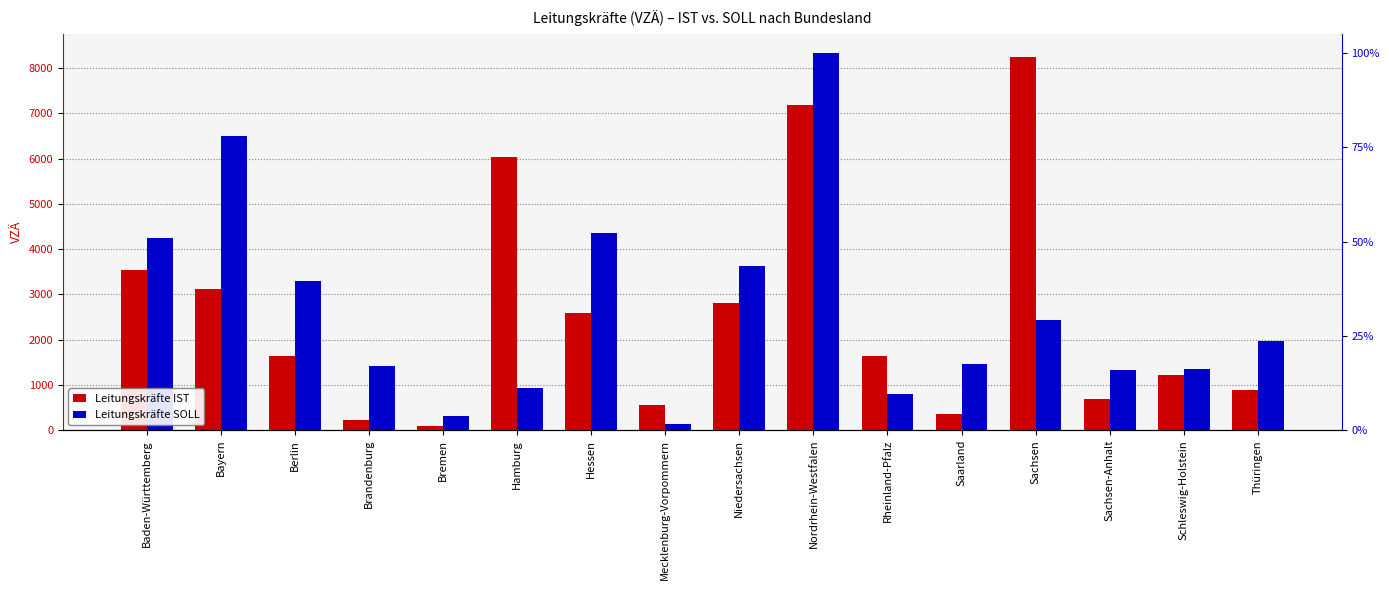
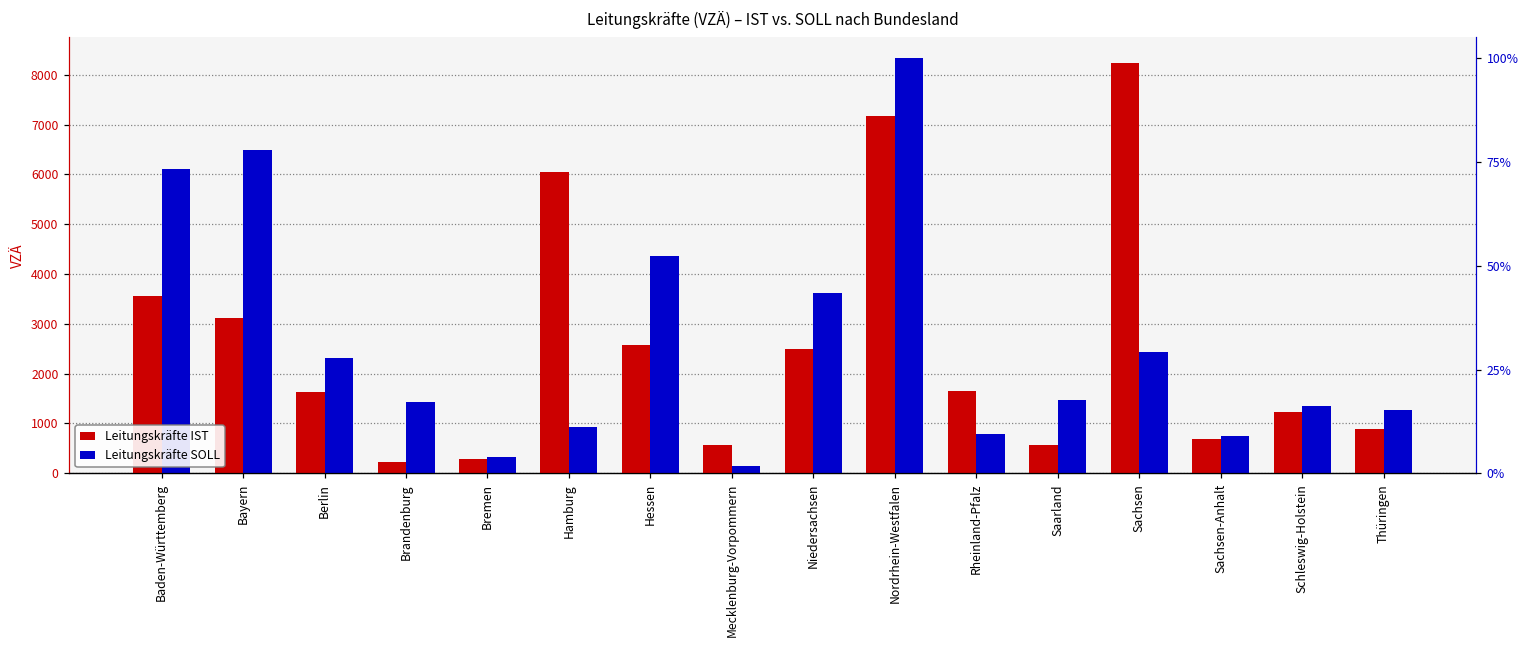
Leitungskräfte SOLL, Baden-Württemberg: 4200 -> 6100
Leitungskräfte SOLL, Berlin: 3300 -> 2300
Leitungskräfte IST, Bremen: 100 -> 300
Leitungskräfte IST, Niedersachsen: 2800 -> 2500
Leitungskräfte IST, Saarland: 400 -> 600
Leitungskräfte SOLL, Sachsen-Anhalt: 1300 -> 700
Leitungskräfte SOLL, Thüringen: 2000 -> 1300
